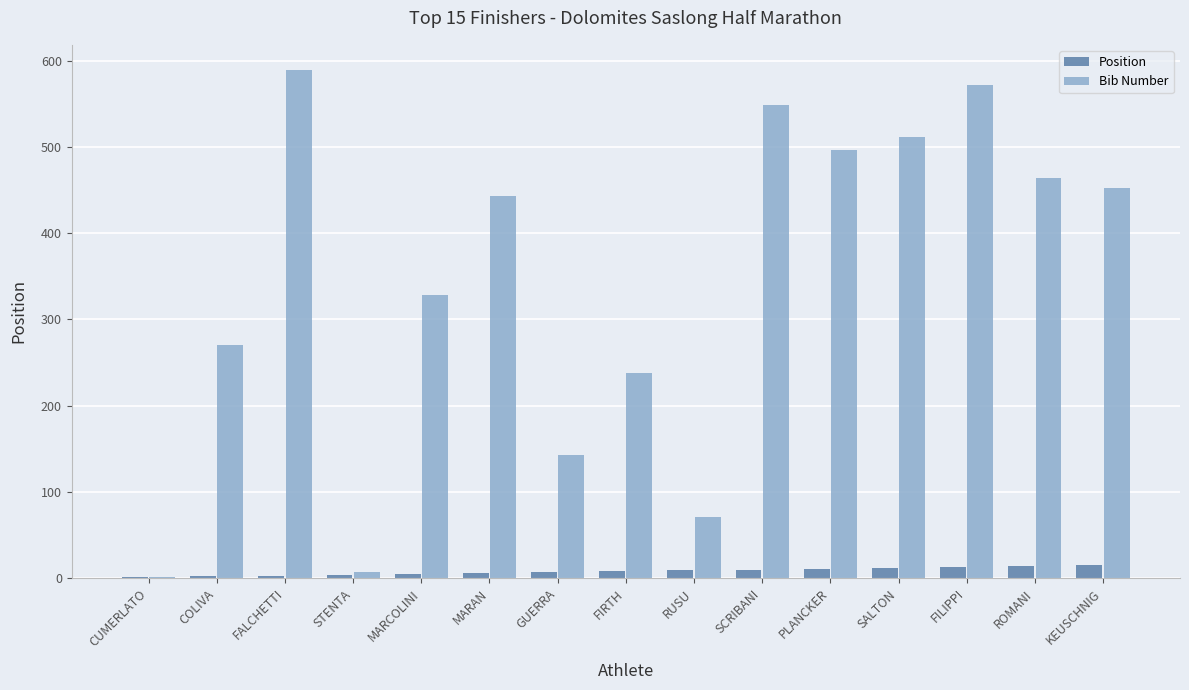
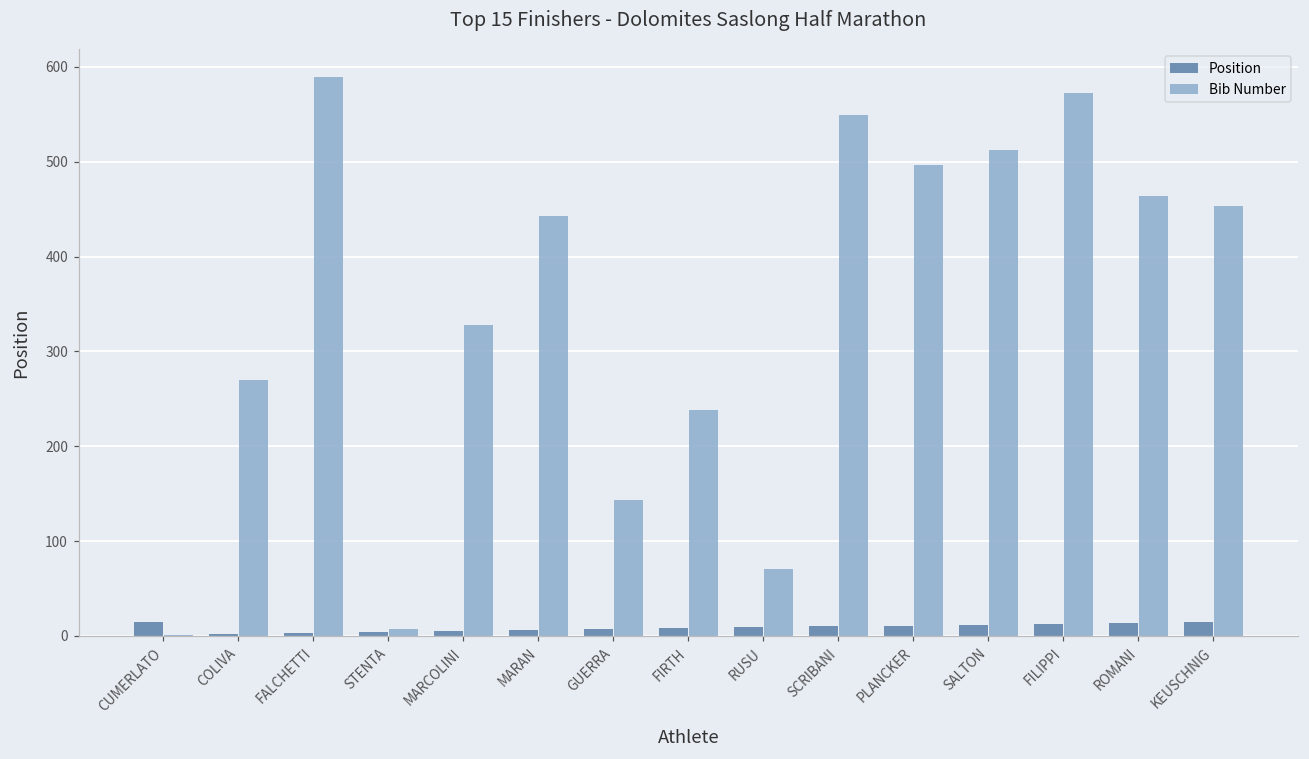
Position, CUMERLATO: 0 -> 20
